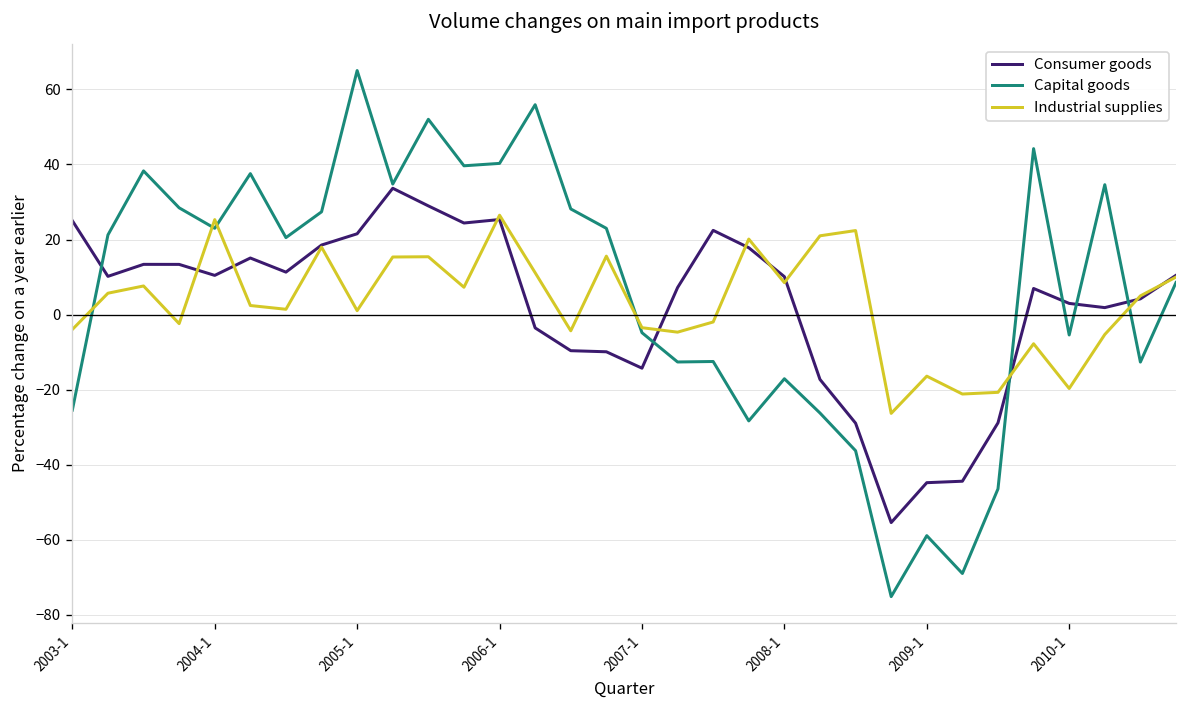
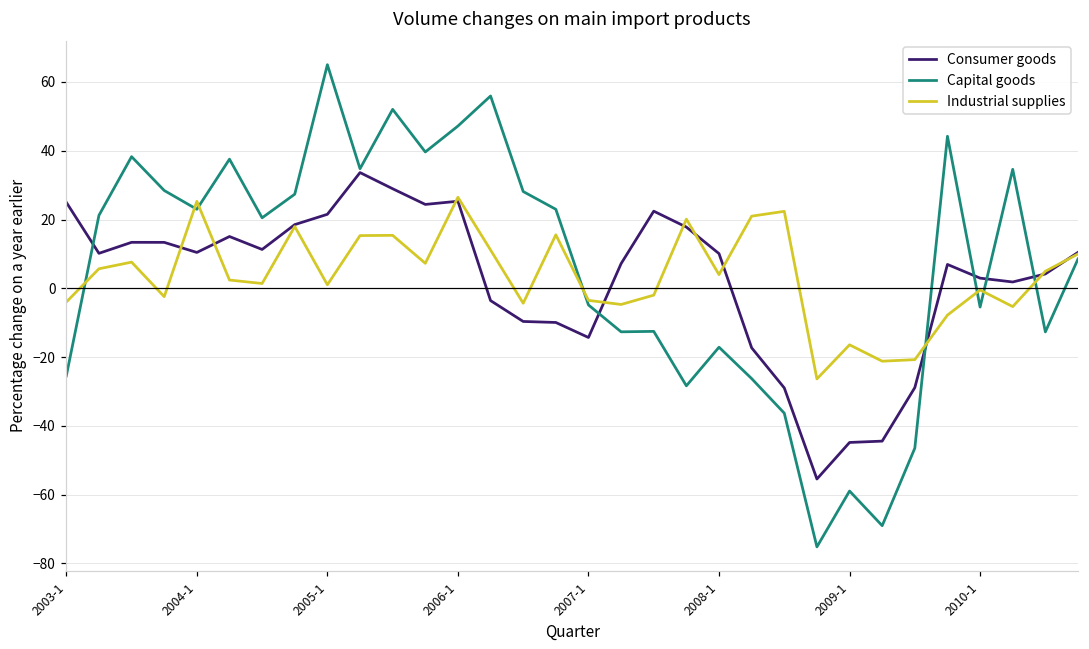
Capital goods, 2006-1: 40 -> 47
Industrial supplies, 2008-1: 9 -> 4
Industrial supplies, 2010-1: -20 -> 0
